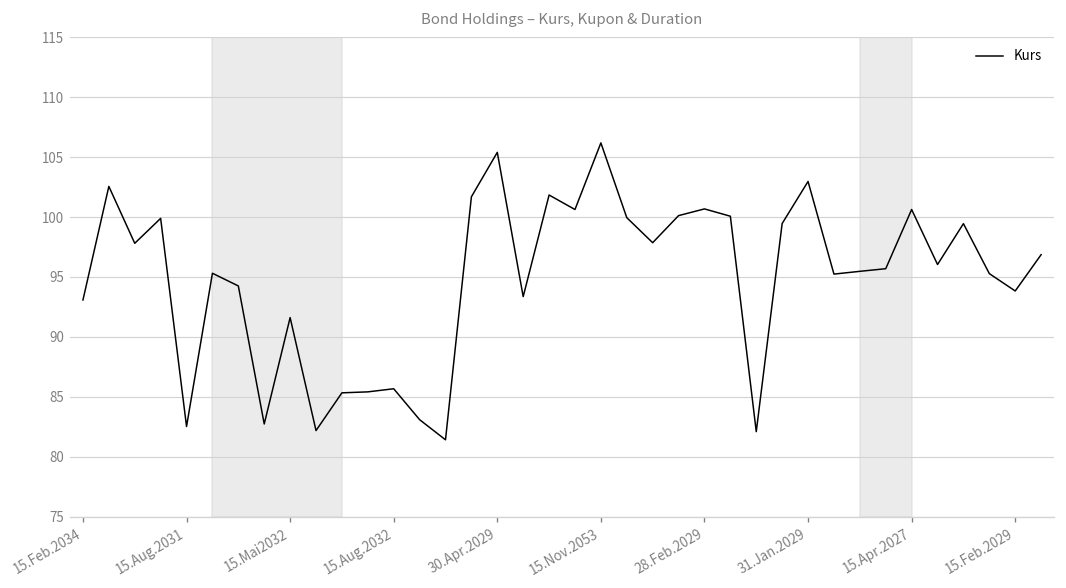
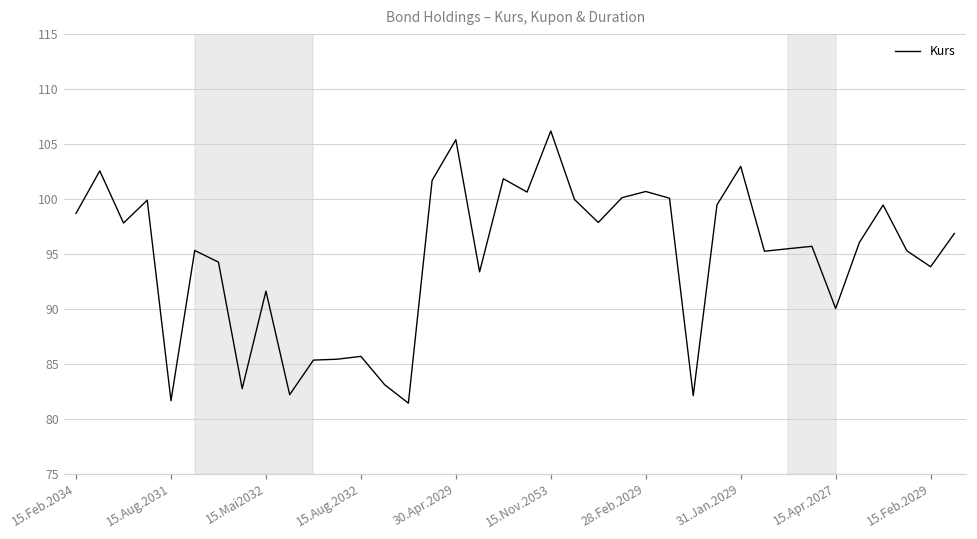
15.Feb.2034: 93 -> 99
15.Aug.2031: 83 -> 82
15.Apr.2027: 101 -> 90
